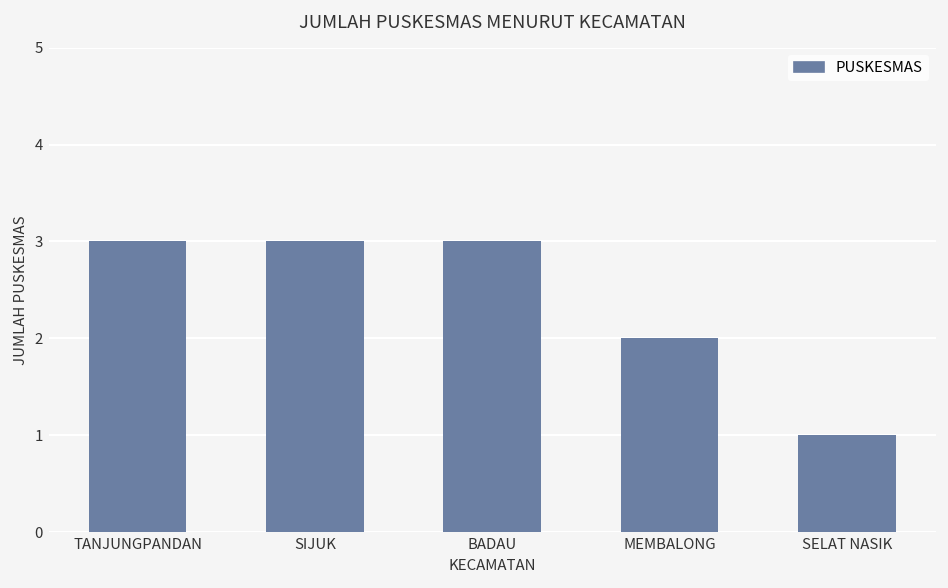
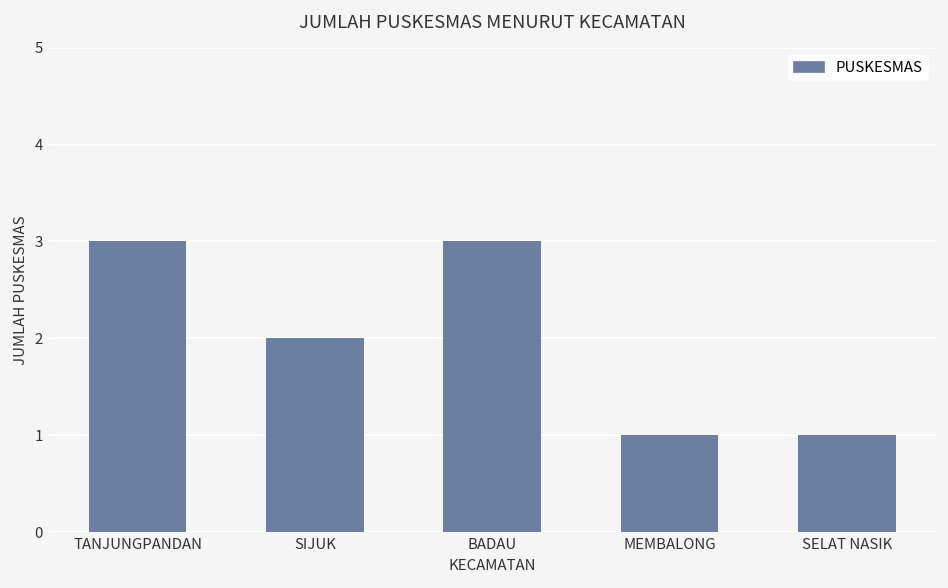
SIJUK: 3 -> 2
MEMBALONG: 2 -> 1
